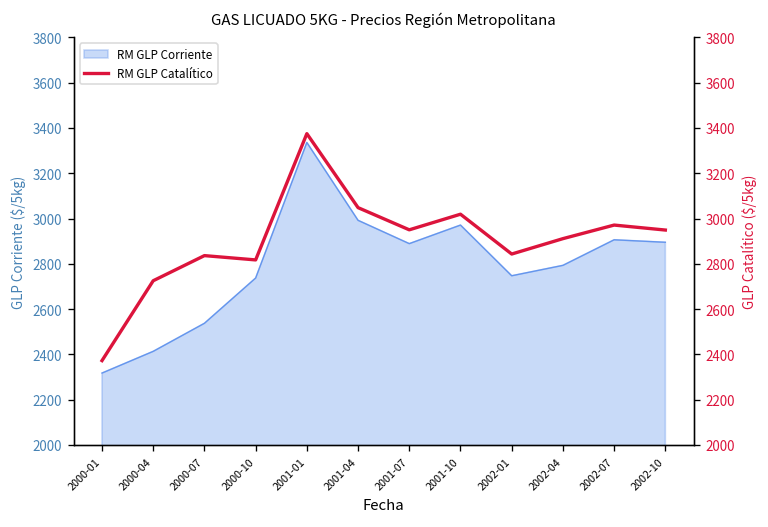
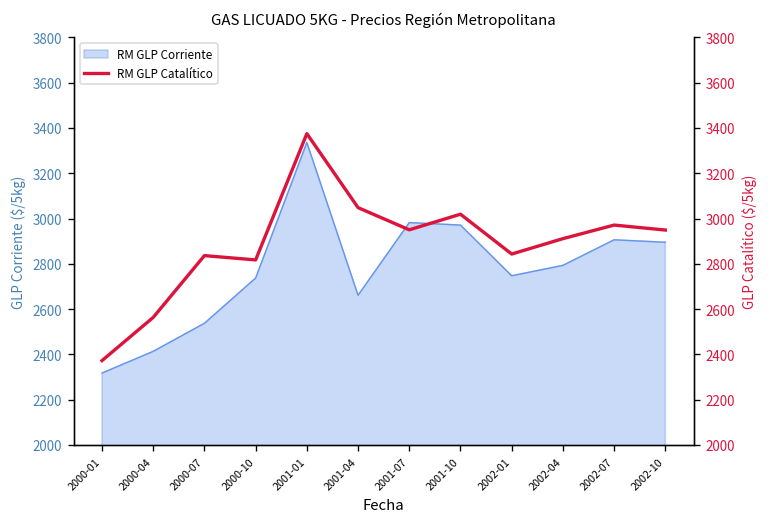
RM GLP Corriente, 2001-04: 2990 -> 2660
RM GLP Corriente, 2001-07: 2890 -> 2980
RM GLP Catalítico, 2000-04: 2730 -> 2560
